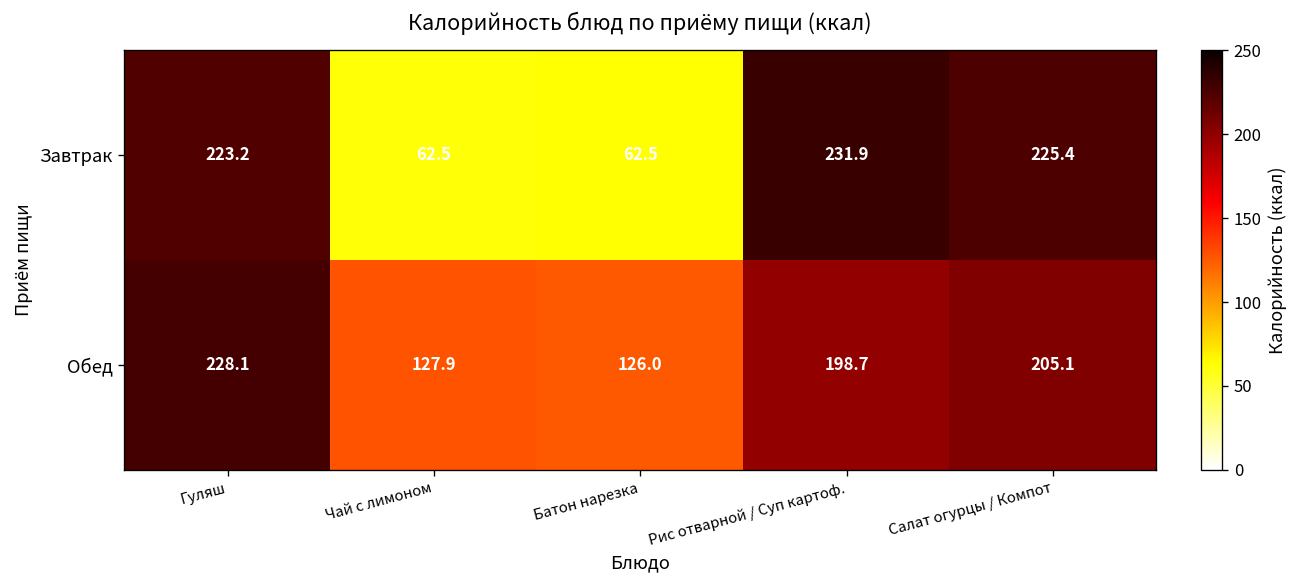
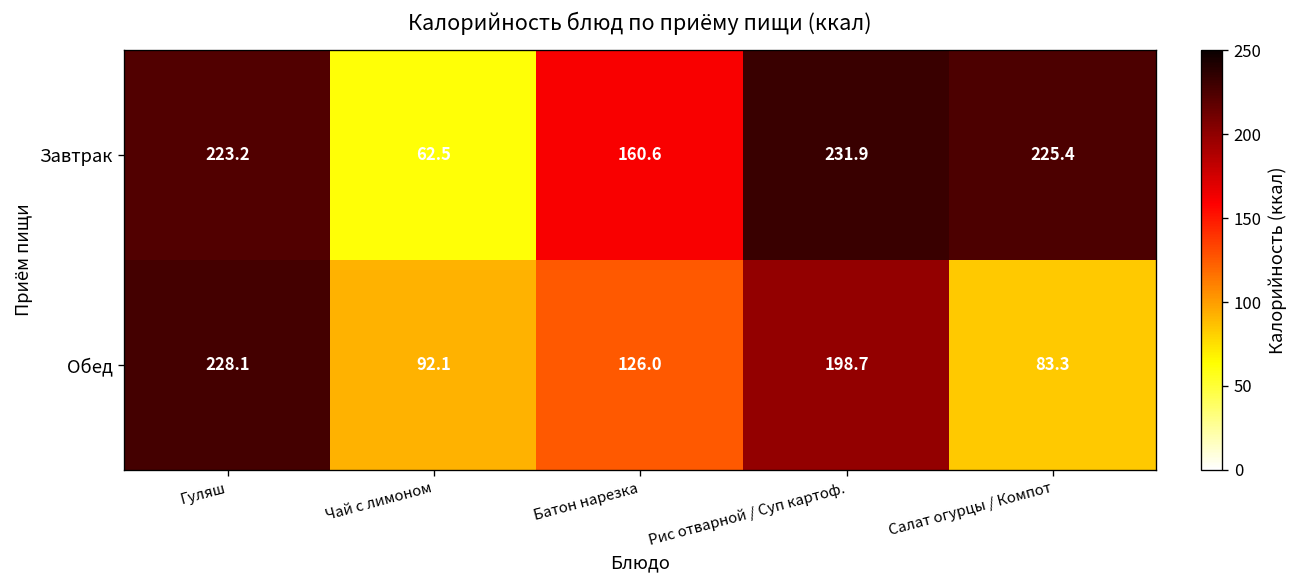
Завтрак, Батон нарезка: 62.5 -> 160.6
Обед, Чай с лимоном: 127.9 -> 92.1
Обед, Салат огурцы / Компот: 205.1 -> 83.3
